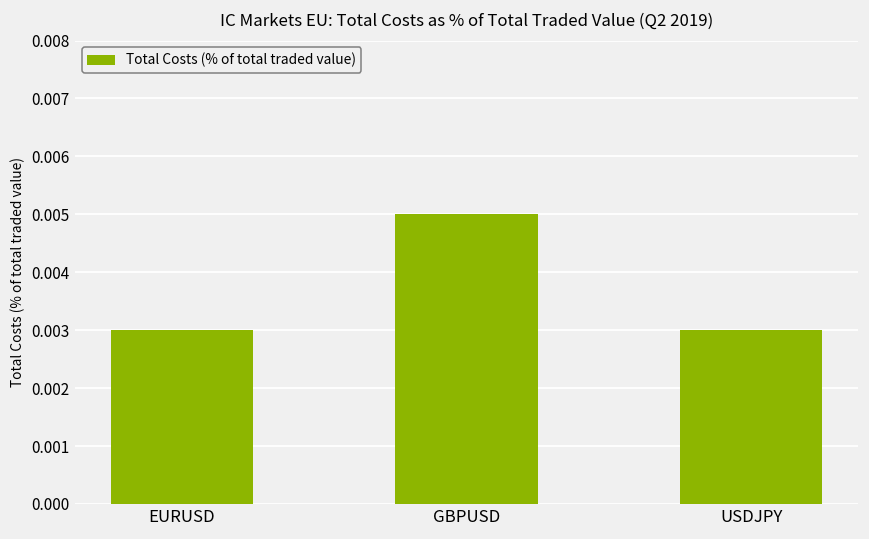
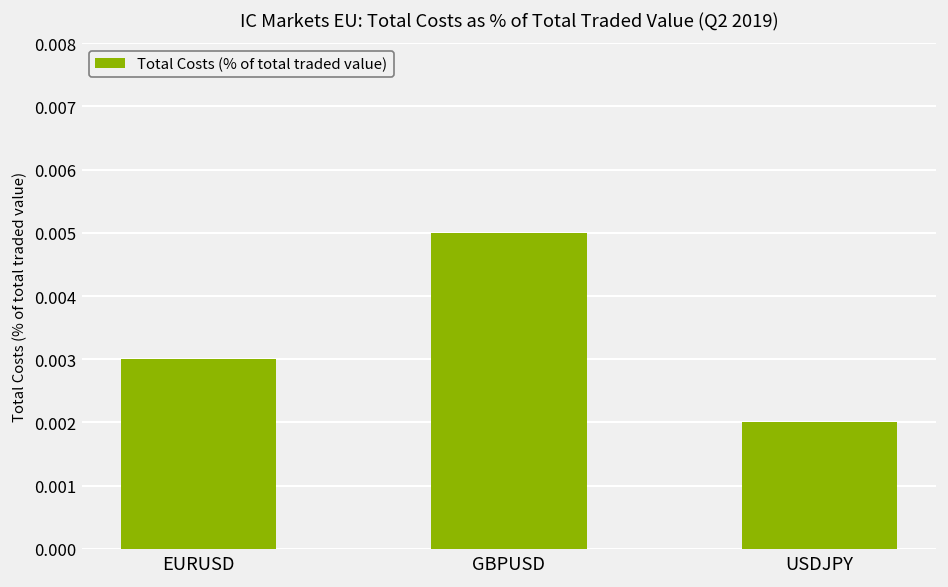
USDJPY: 0.003 -> 0.002
